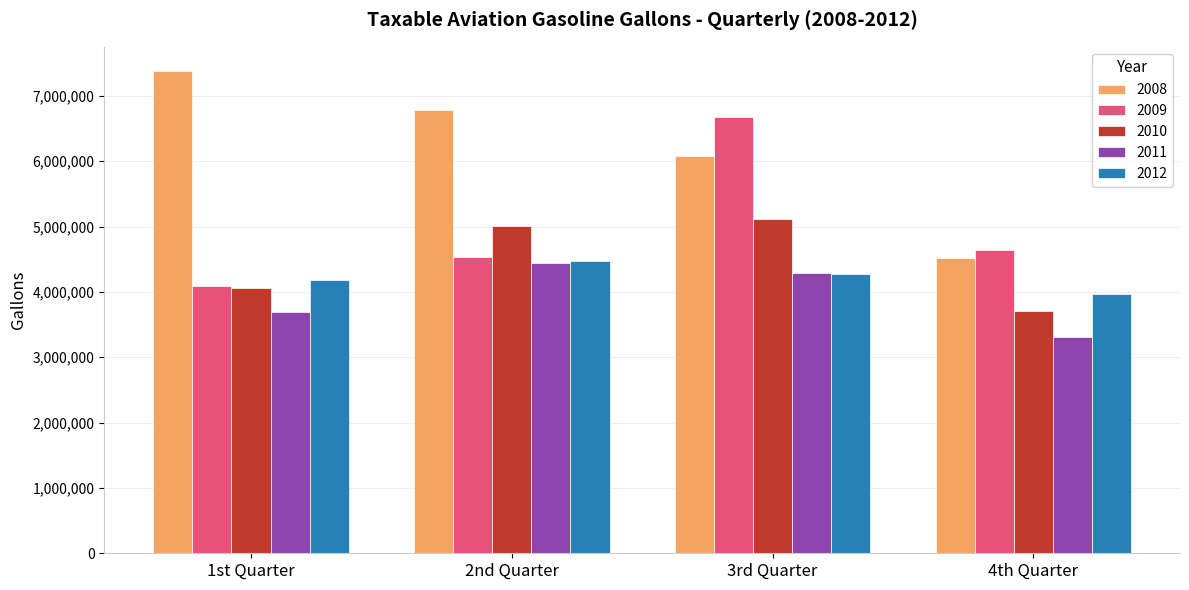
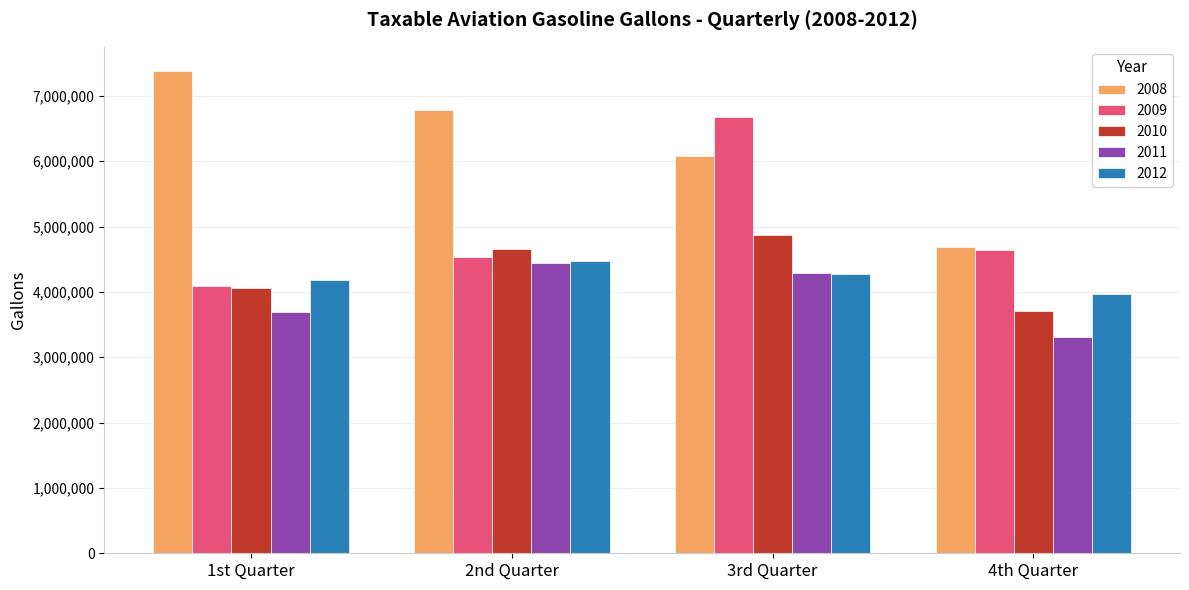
2010, 2nd Quarter: 5,000,000 -> 4,700,000
2010, 3rd Quarter: 5,100,000 -> 4,900,000
2008, 4th Quarter: 4,500,000 -> 4,700,000
